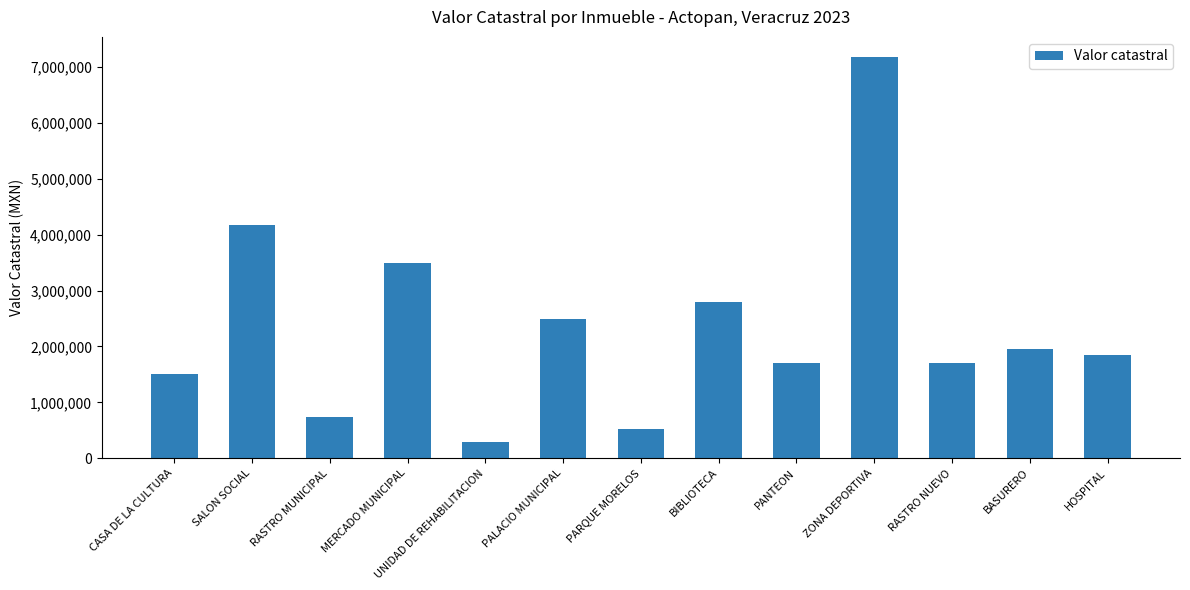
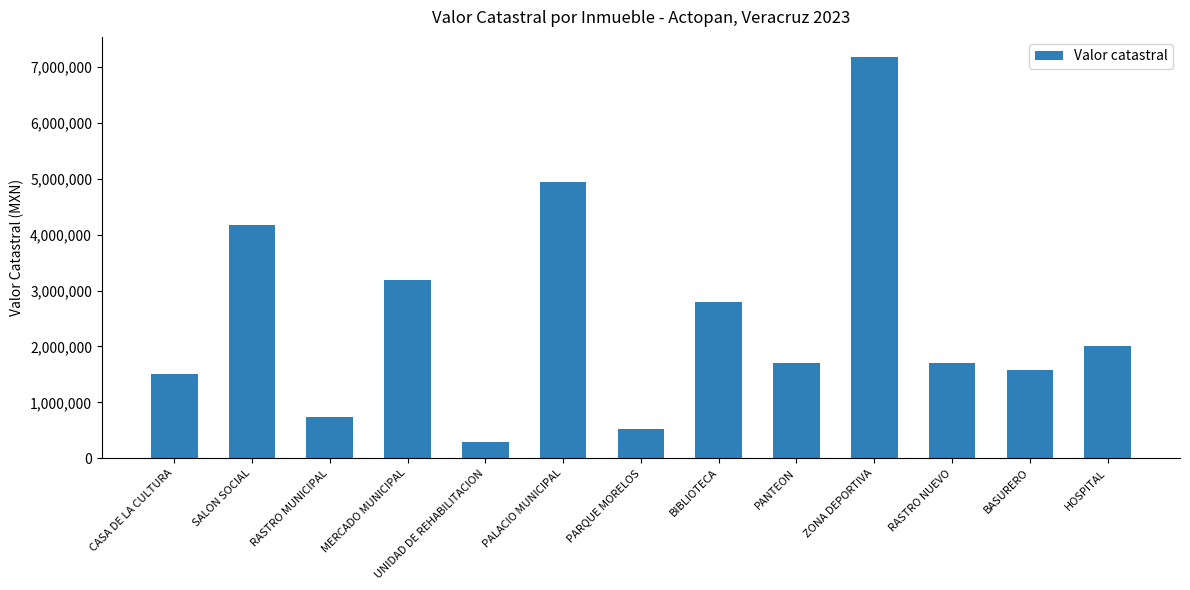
MERCADO MUNICIPAL: 3,500,000 -> 3,200,000
PALACIO MUNICIPAL: 2,500,000 -> 4,900,000
BASURERO: 2,000,000 -> 1,600,000
HOSPITAL: 1,800,000 -> 2,000,000
